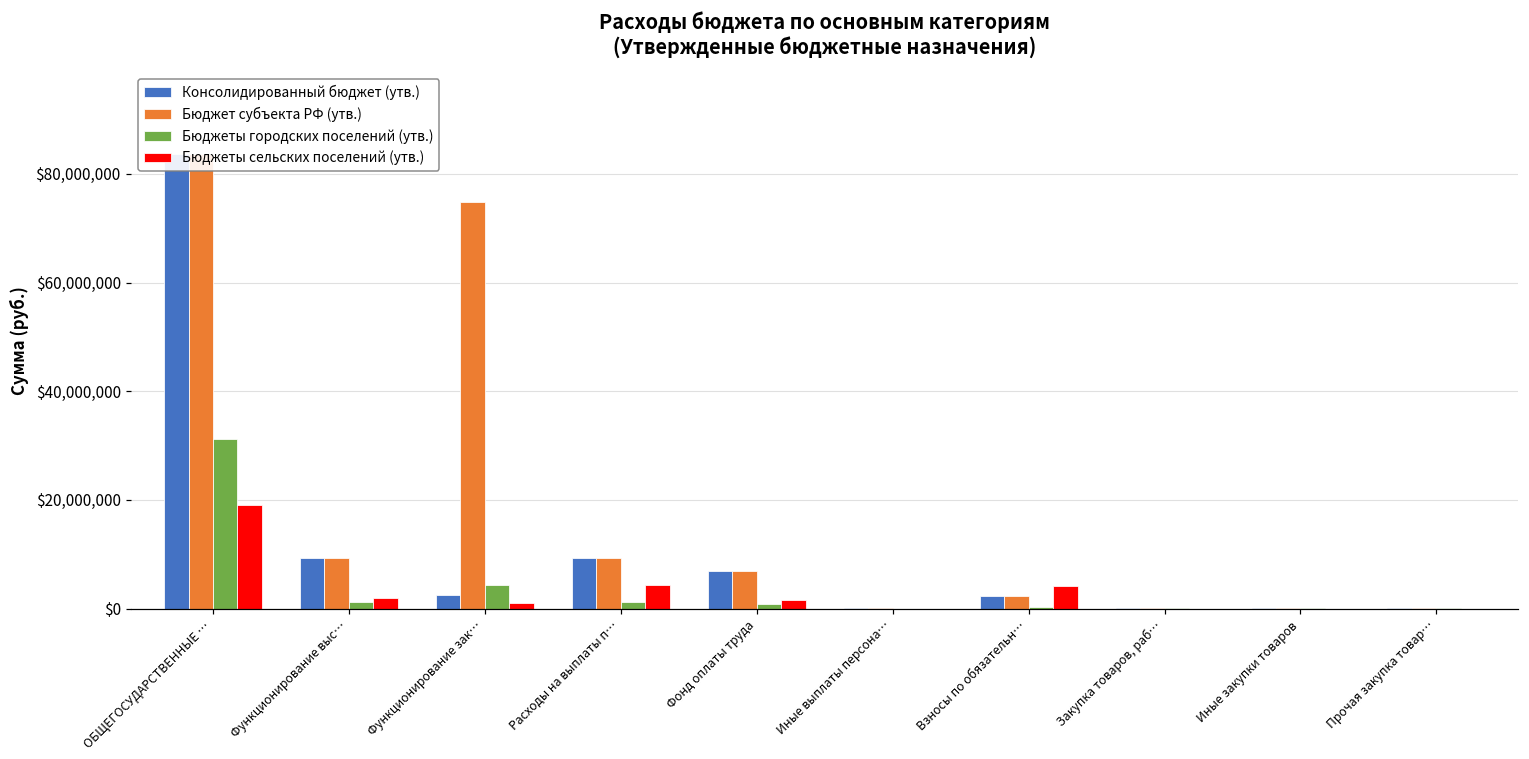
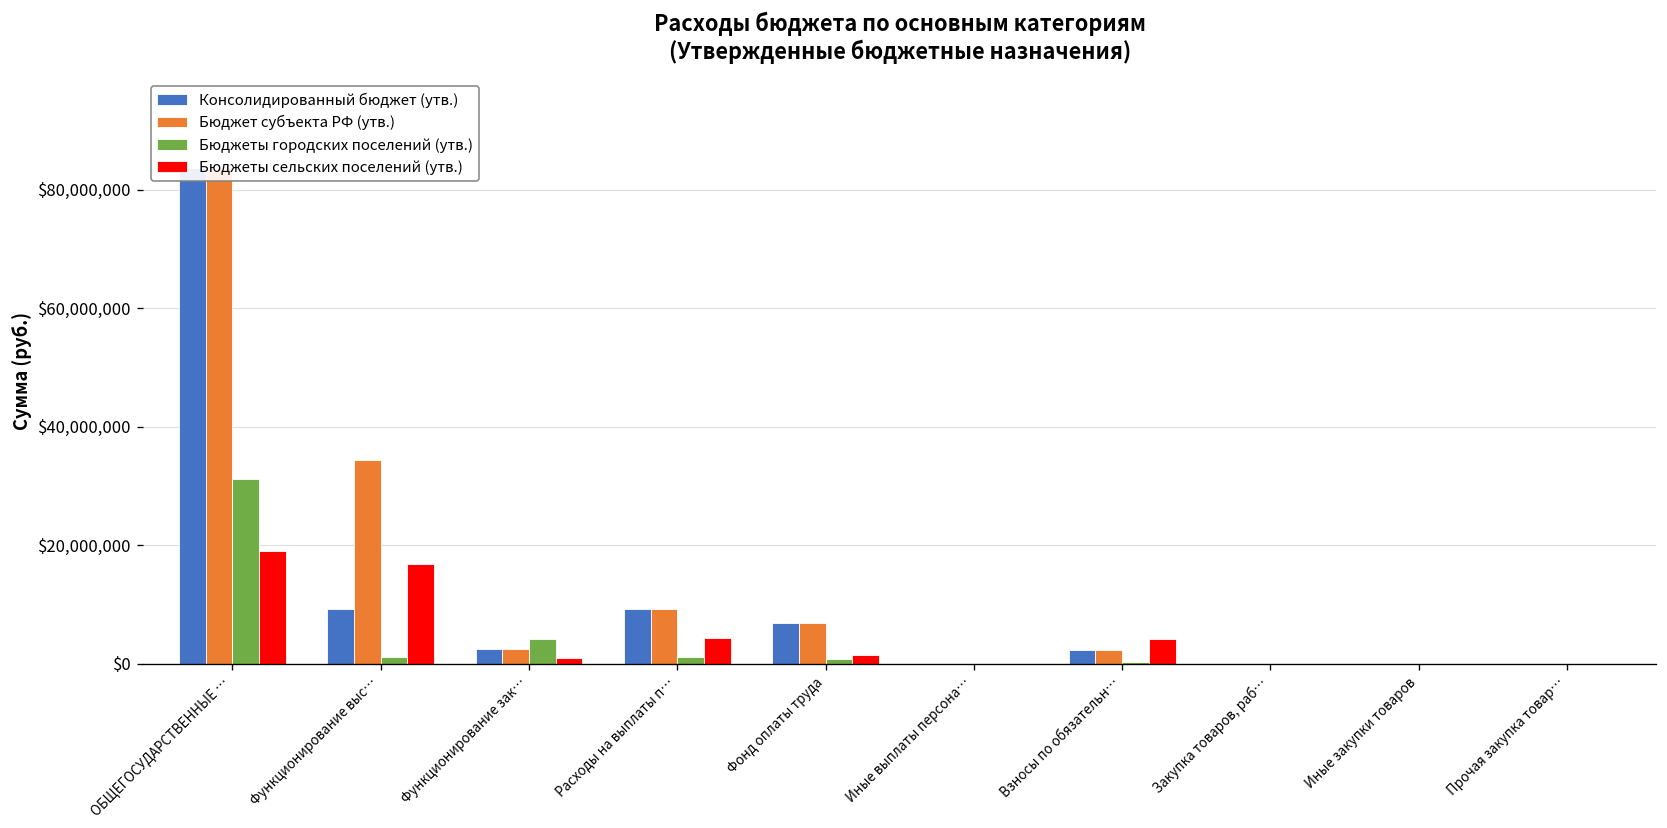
Бюджет субъекта РФ (утв.), Функционирование выс…: $9,000,000 -> $34,000,000
Бюджеты сельских поселений (утв.), Функционирование выс…: $2,000,000 -> $17,000,000
Бюджет субъекта РФ (утв.), Функционирование зак…: $75,000,000 -> $2,000,000
